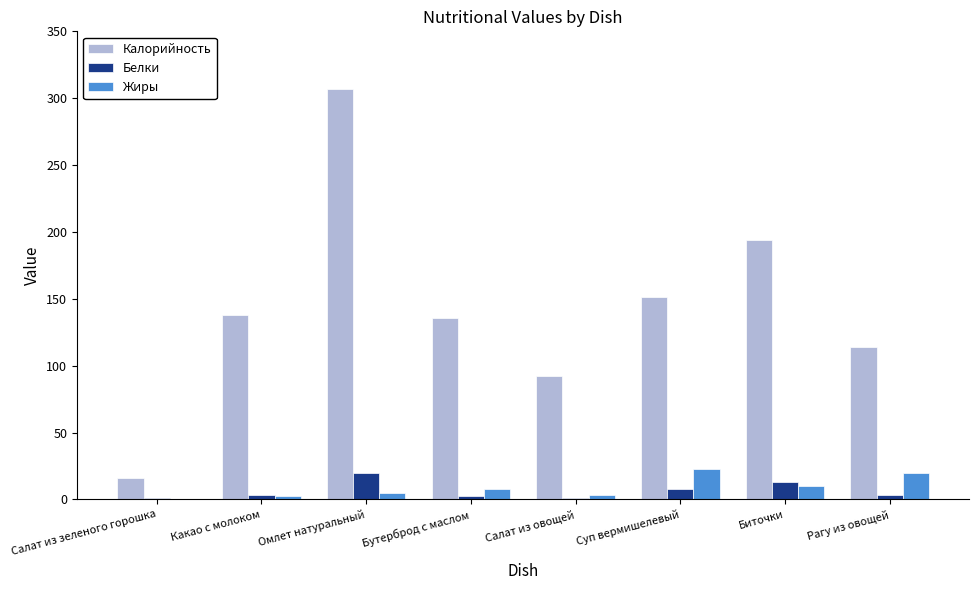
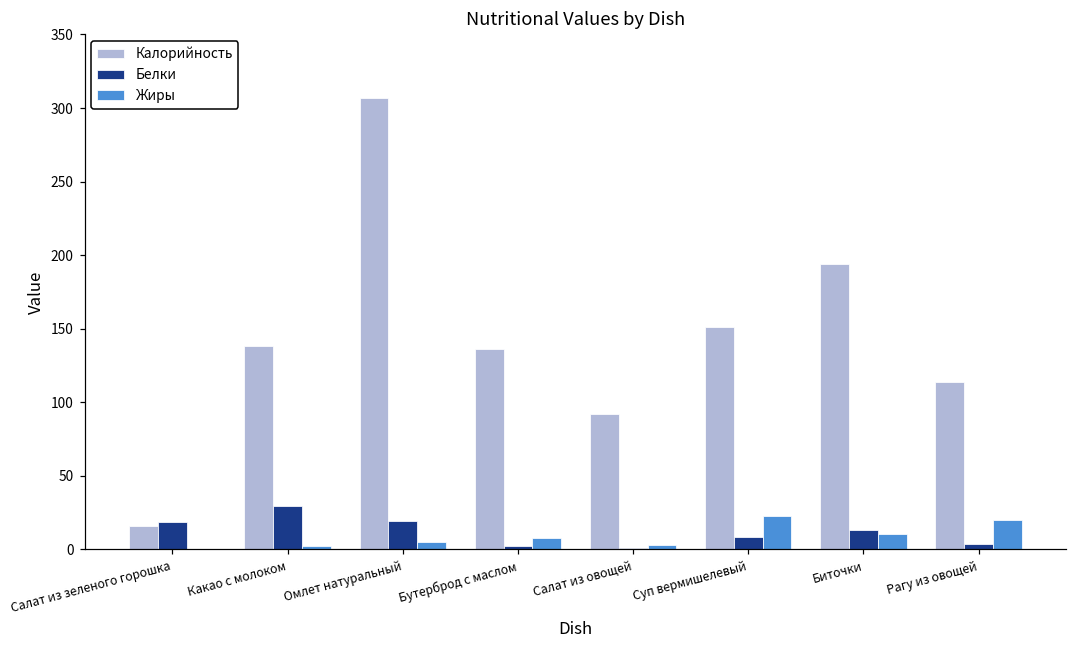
Белки, Салат из зеленого горошка: 1 -> 19
Белки, Какао с молоком: 4 -> 30
